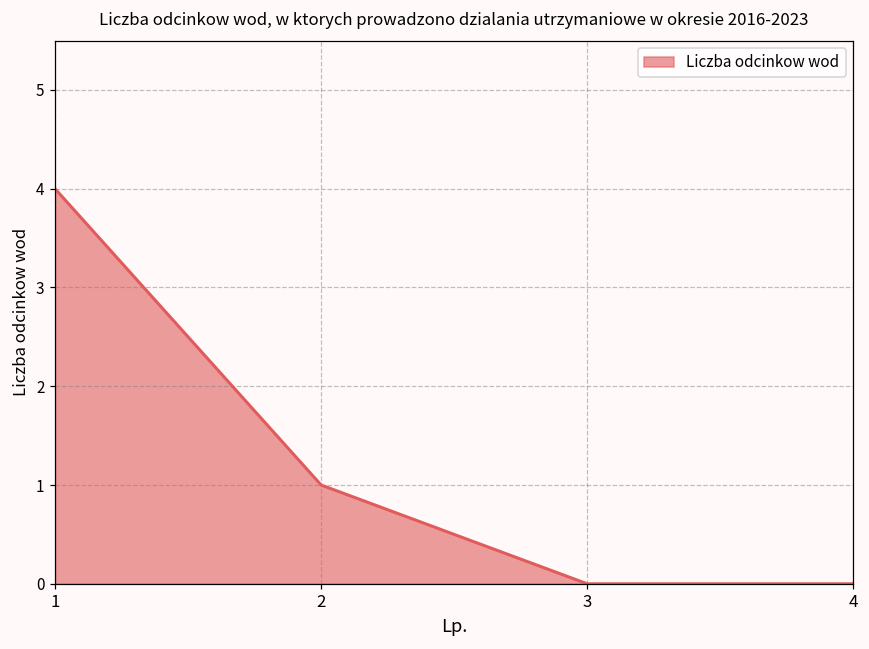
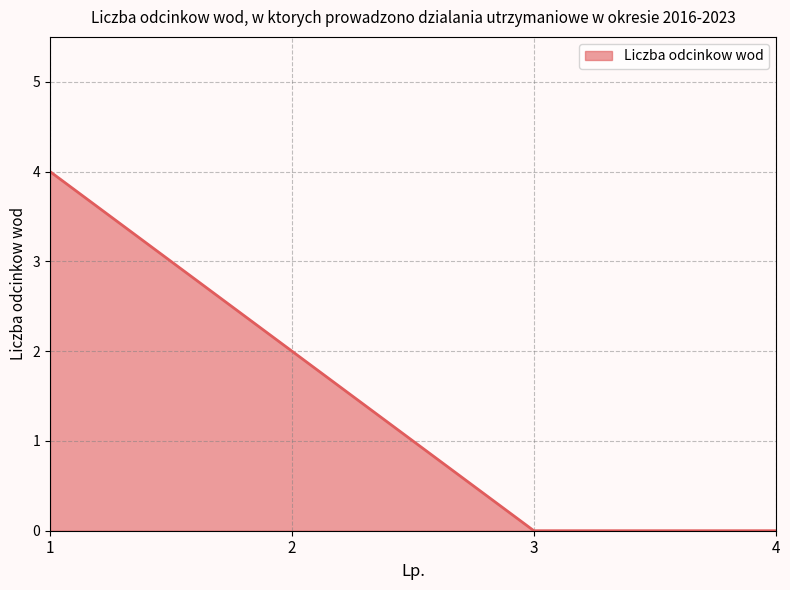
2: 1 -> 2
